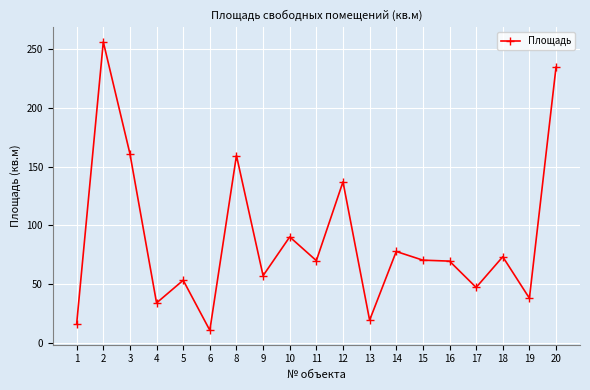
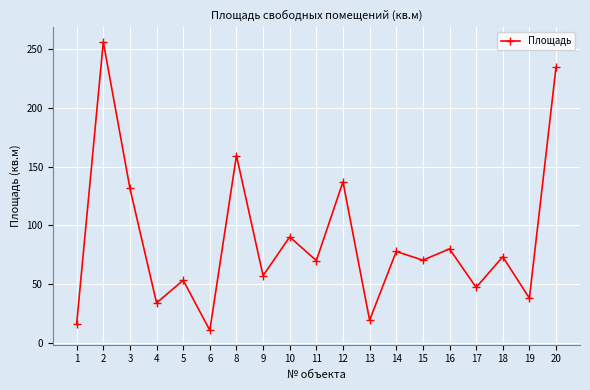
3: 161 -> 132
16: 70 -> 80
